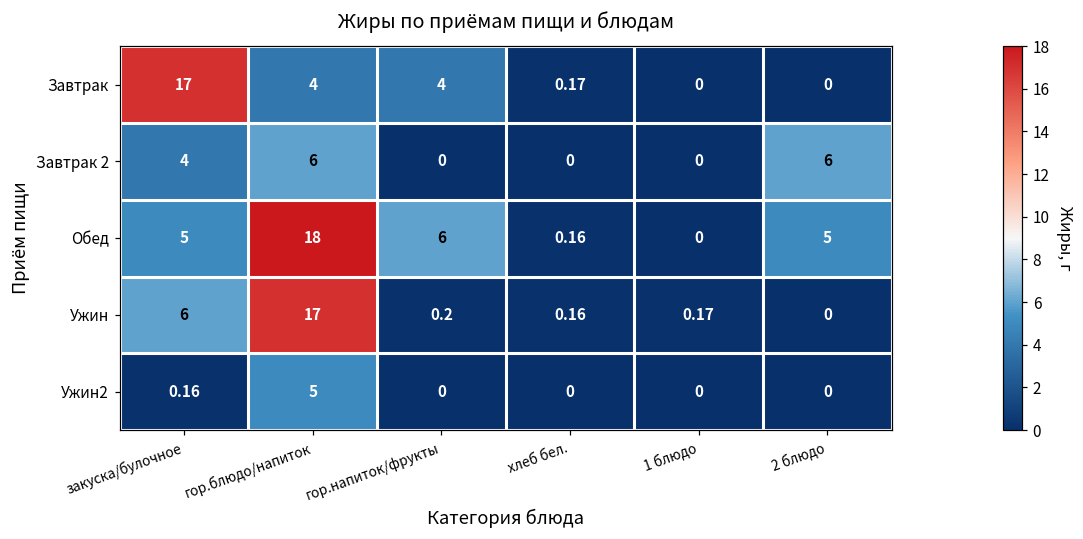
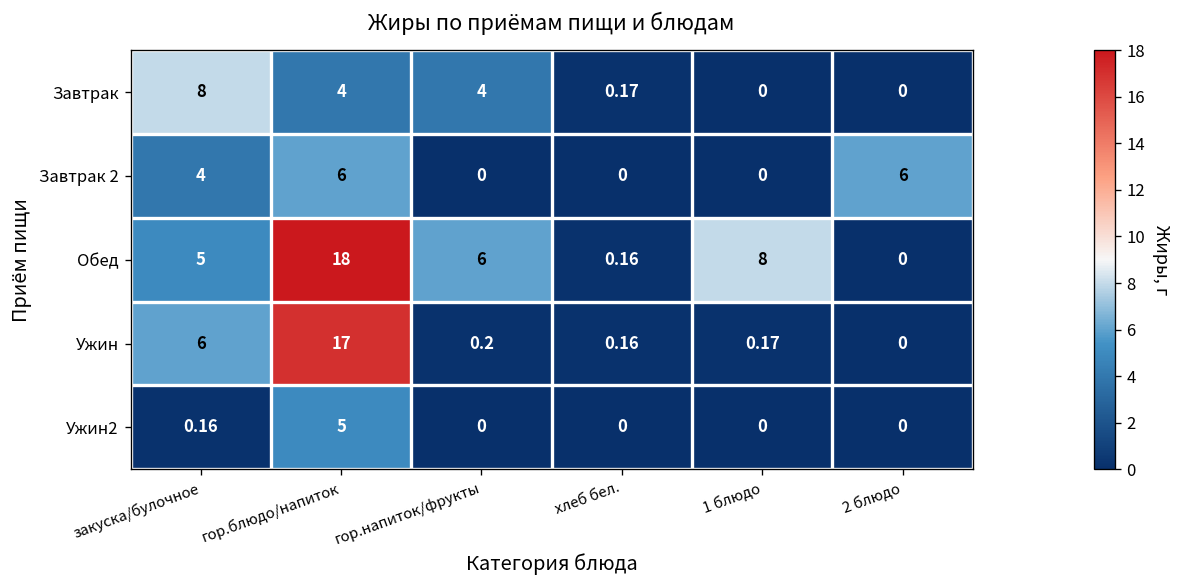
Завтрак, закуска/булочное: 17 -> 8
Обед, 1 блюдо: 0 -> 8
Обед, 2 блюдо: 5 -> 0
